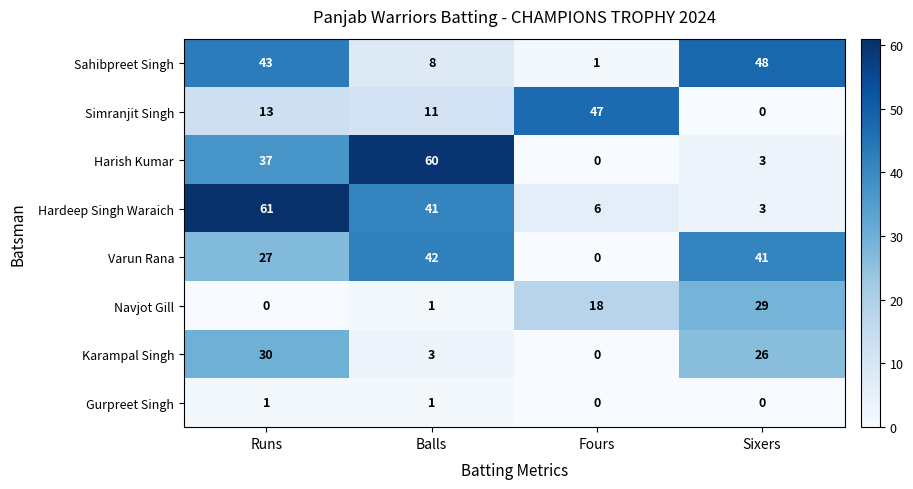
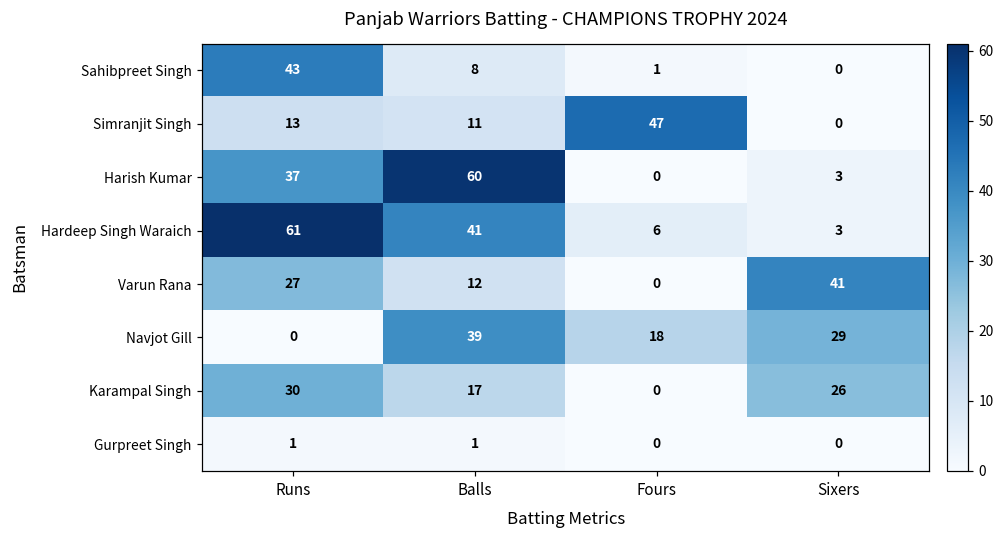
Sahibpreet Singh, Sixers: 48 -> 0
Varun Rana, Balls: 42 -> 12
Navjot Gill, Balls: 1 -> 39
Karampal Singh, Balls: 3 -> 17
